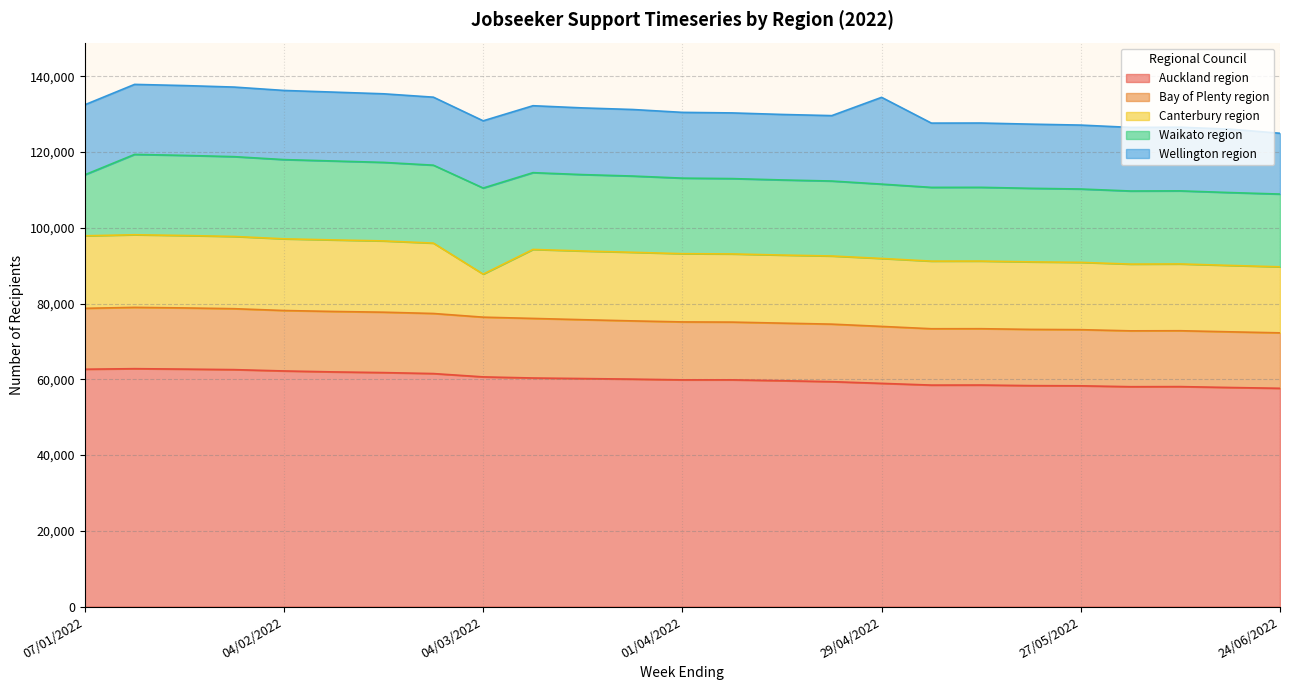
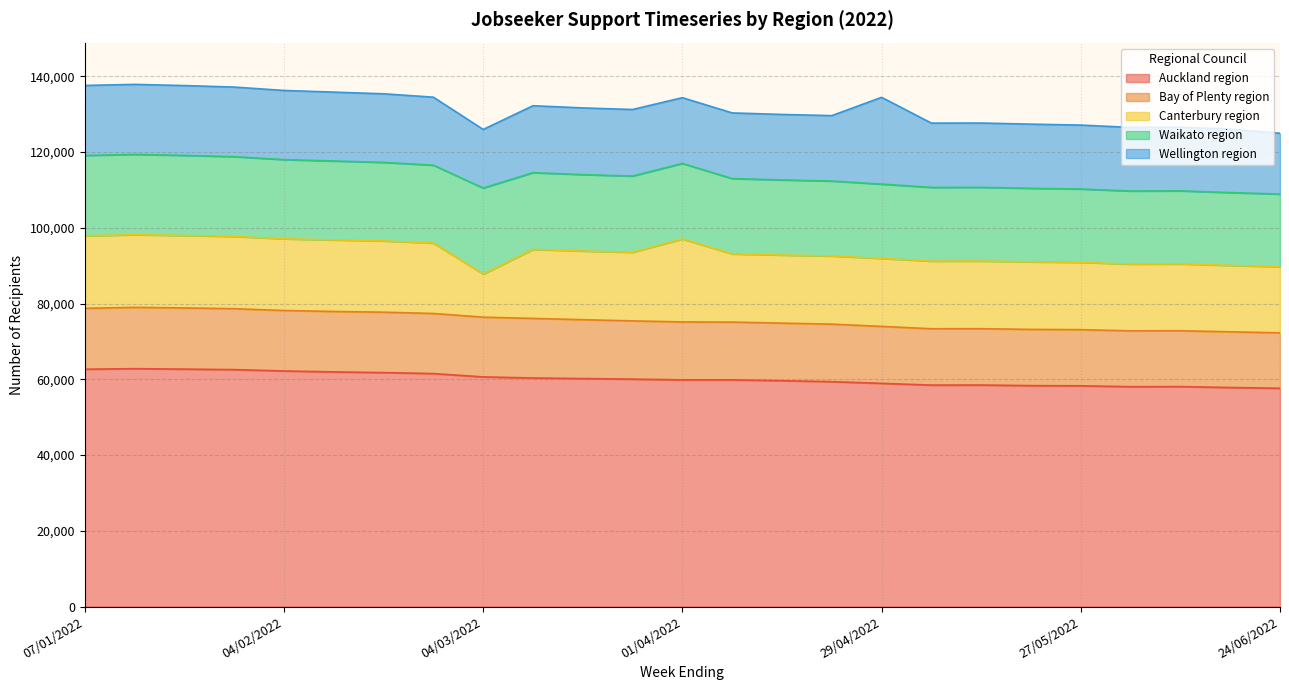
Waikato region, 07/01/2022: 16,000 -> 21,000
Wellington region, 04/03/2022: 18,000 -> 15,000
Canterbury region, 01/04/2022: 18,000 -> 22,000
